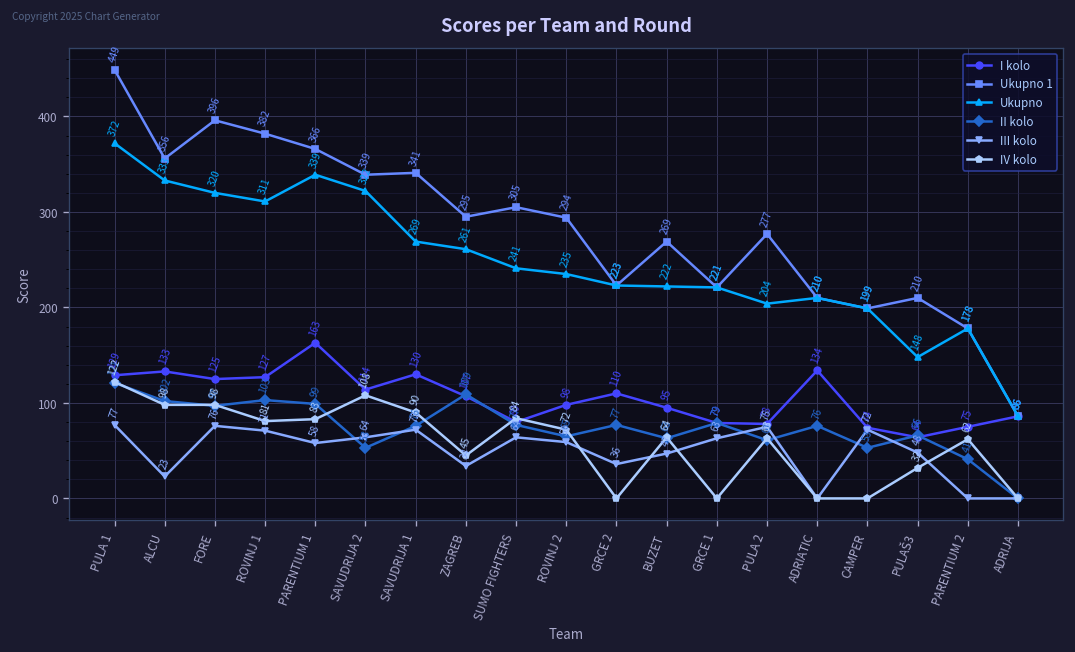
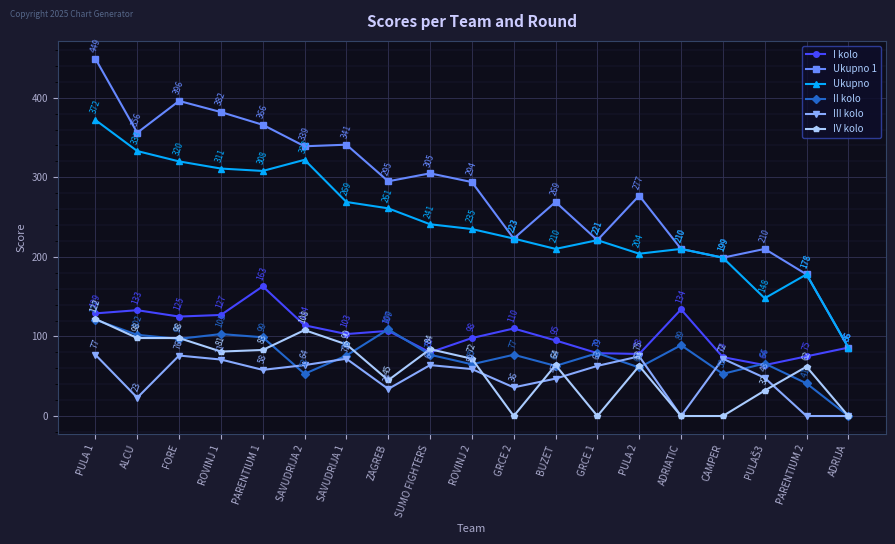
Ukupno, PARENTIUM 1: 339 -> 308
I kolo, SAVUDRIJA 1: 130 -> 103
Ukupno, BUZET: 222 -> 210
II kolo, ADRIATIC: 76 -> 89
